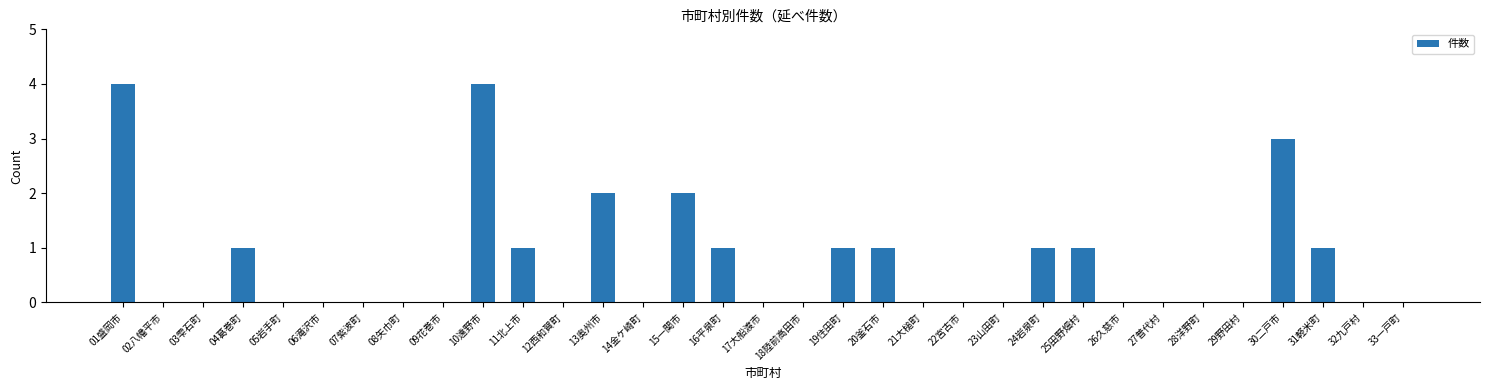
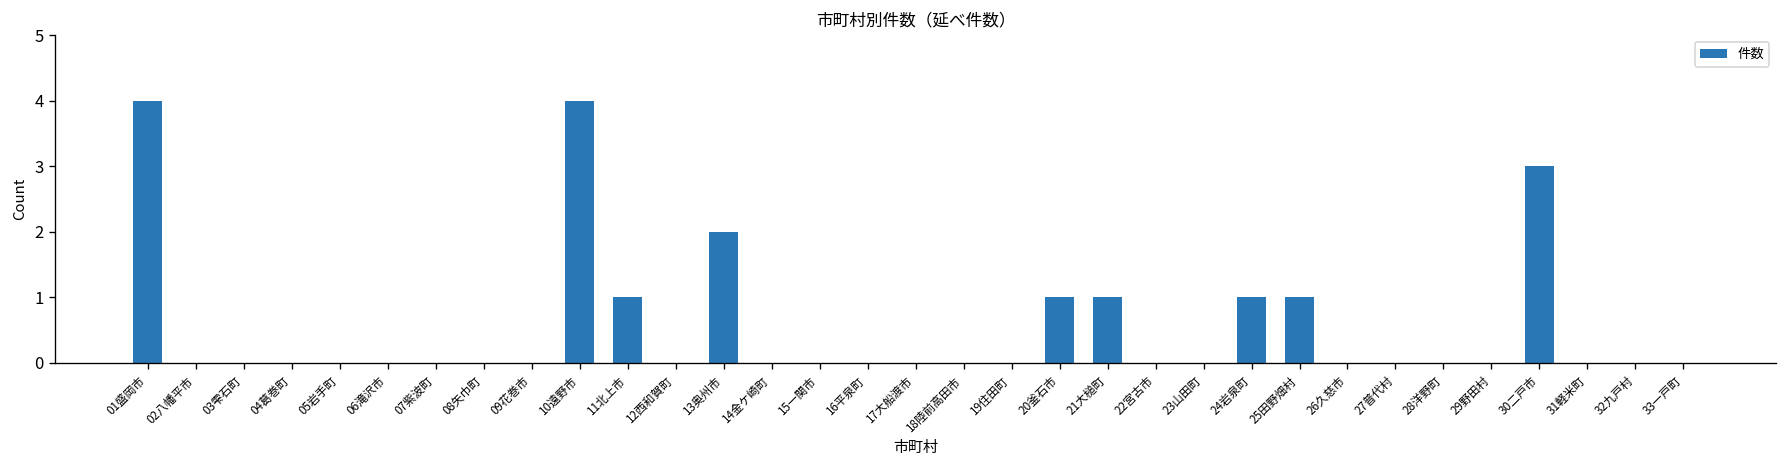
04葛巻町: 1 -> 0
15一関市: 2 -> 0
16平泉町: 1 -> 0
19住田町: 1 -> 0
21大槌町: 0 -> 1
31軽米町: 1 -> 0
